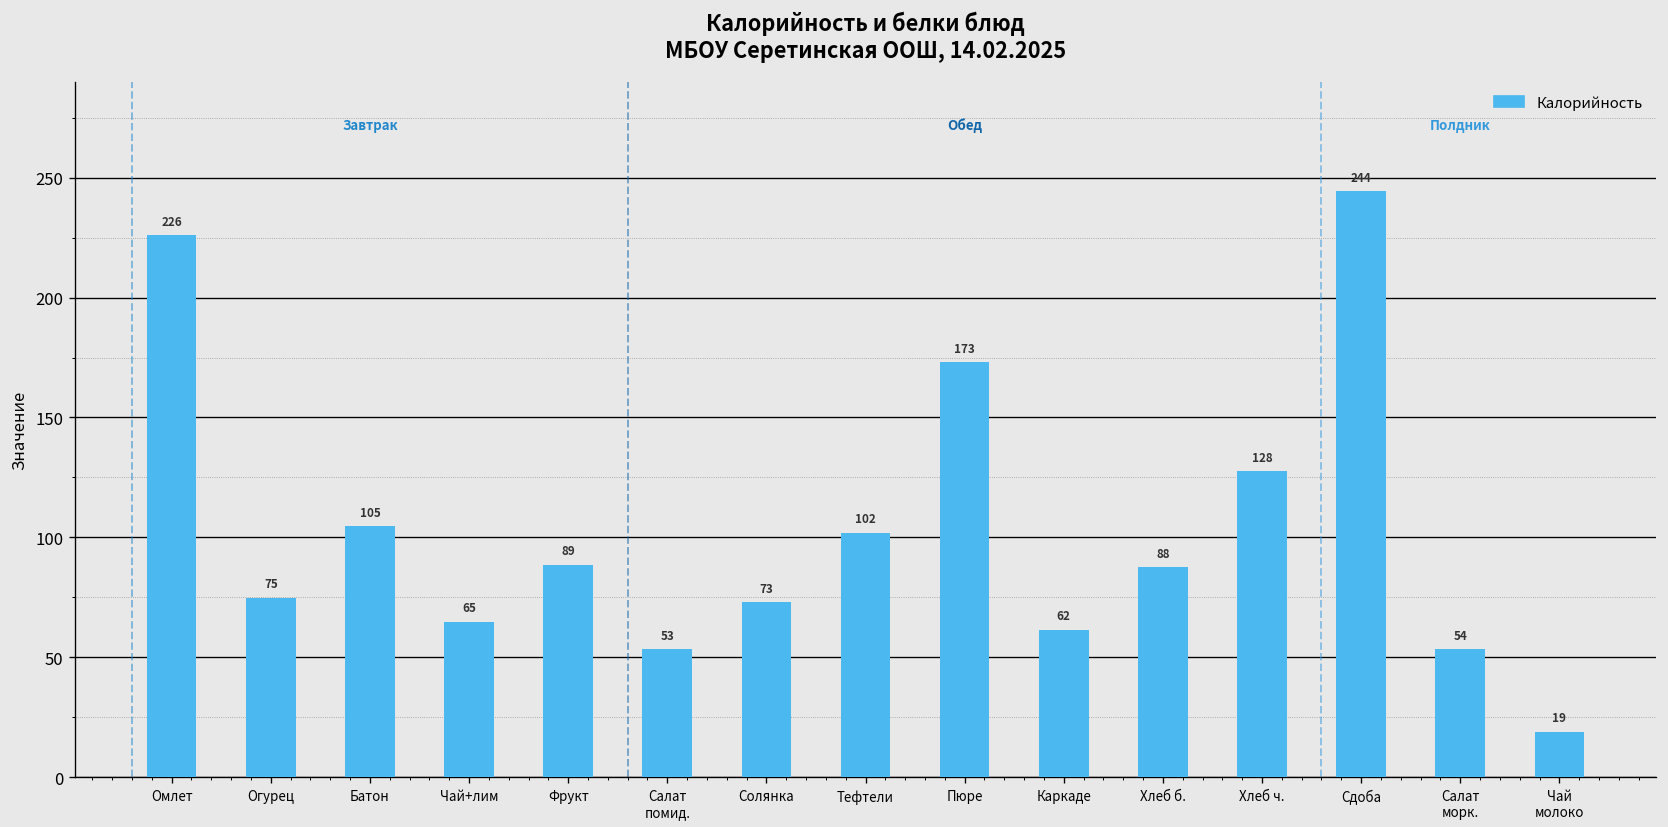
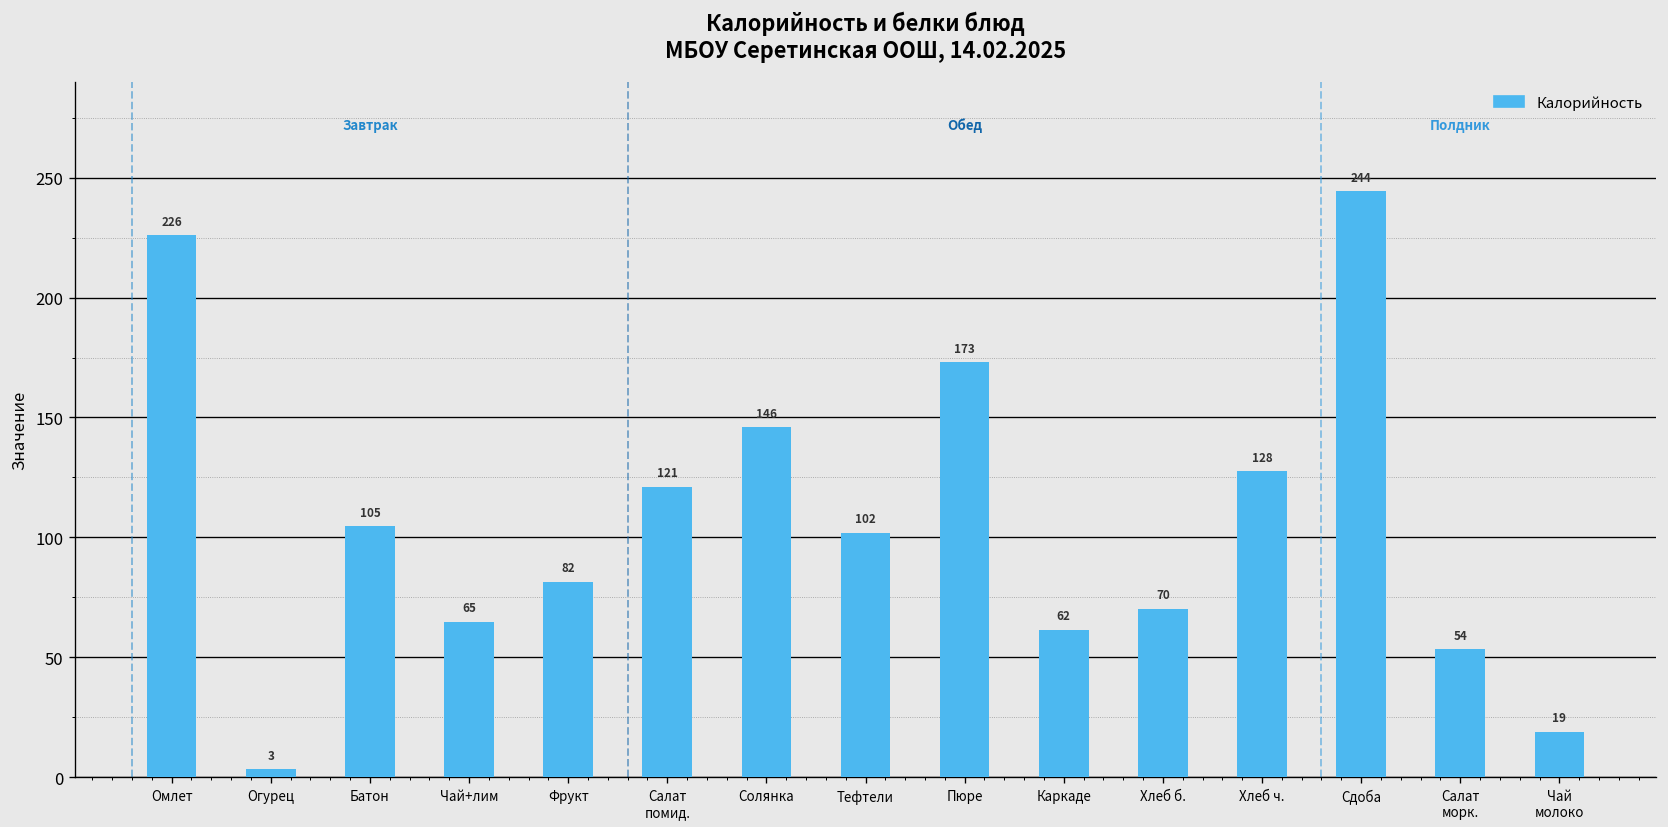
Огурец: 75 -> 3
Фрукт: 89 -> 82
Салат помид.: 53 -> 121
Солянка: 73 -> 146
Хлеб б.: 88 -> 70
